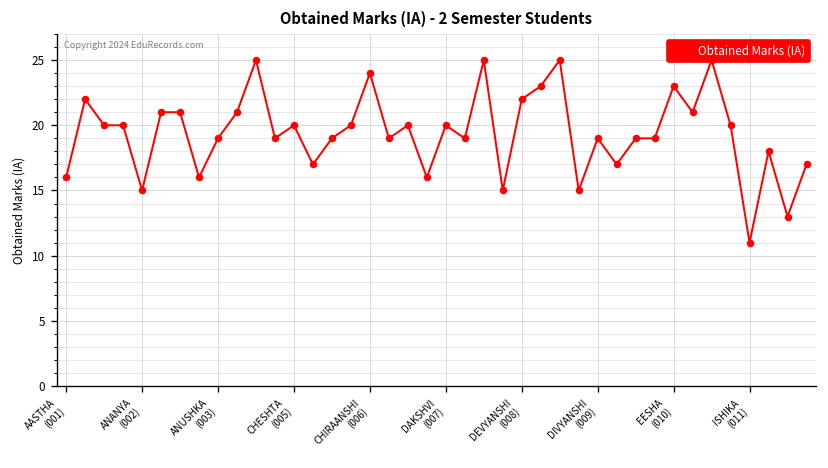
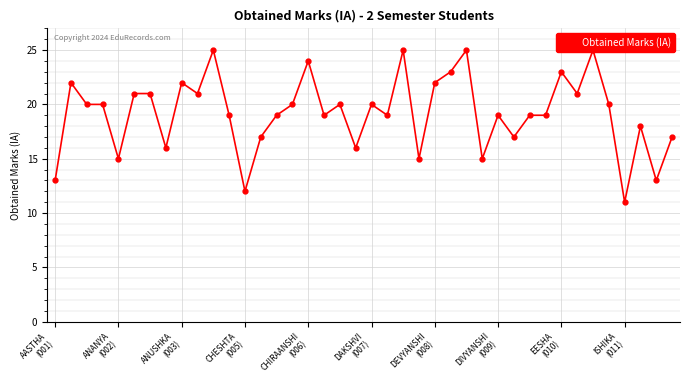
AASTHA (001): 16 -> 13
ANUSHKA (003): 19 -> 22
CHESHTA (005): 20 -> 12
